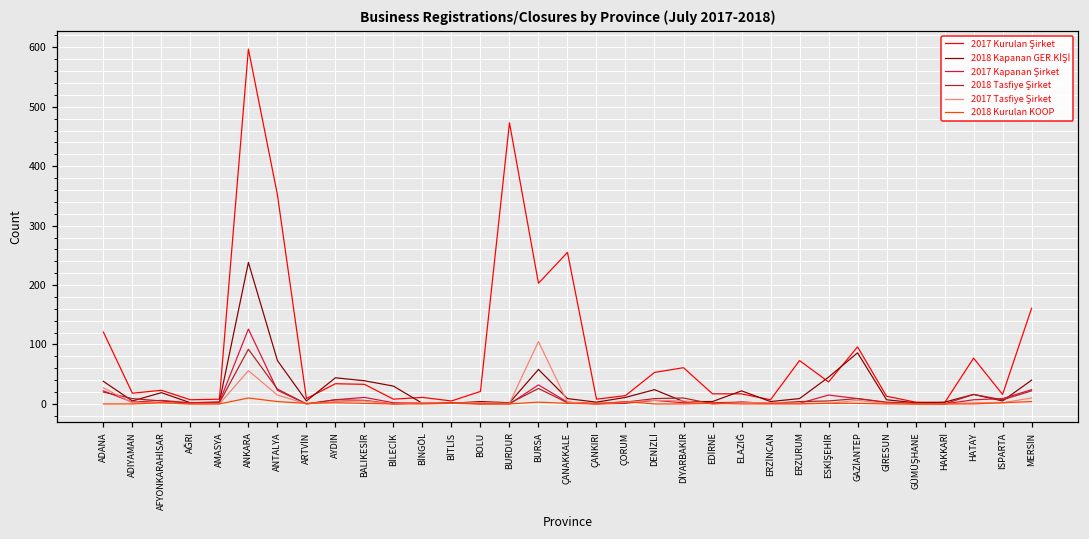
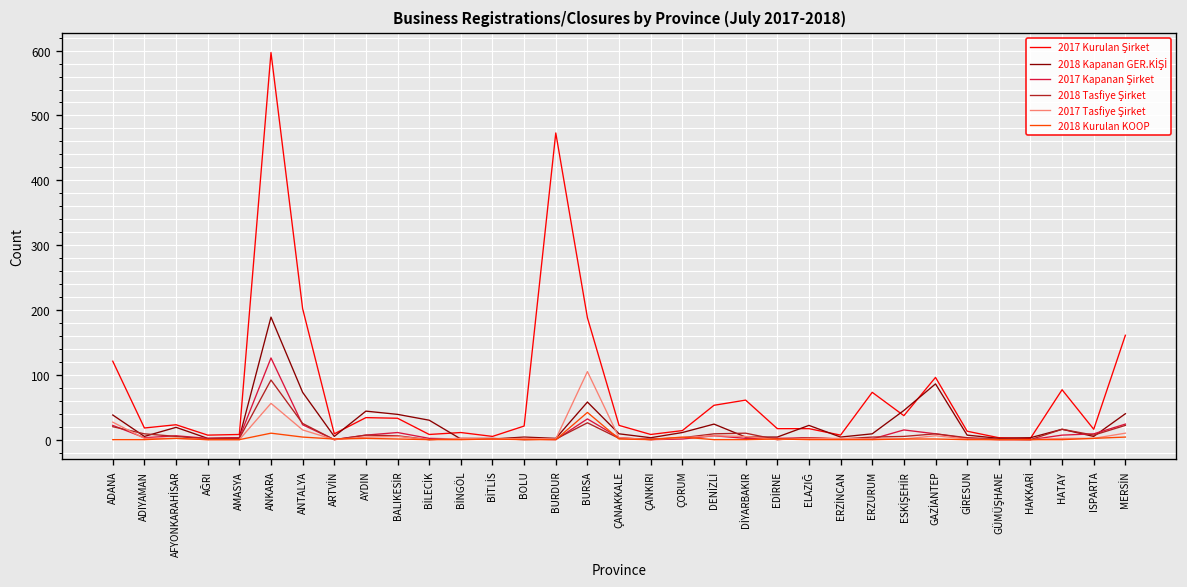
2018 Kapanan GER.KİŞİ, ANKARA: 240 -> 190
2017 Kurulan Şirket, ANTALYA: 350 -> 200
2017 Kurulan Şirket, BURSA: 200 -> 190
2018 Kurulan KOOP, BURSA: 0 -> 40
2017 Kurulan Şirket, ÇANAKKALE: 260 -> 20
